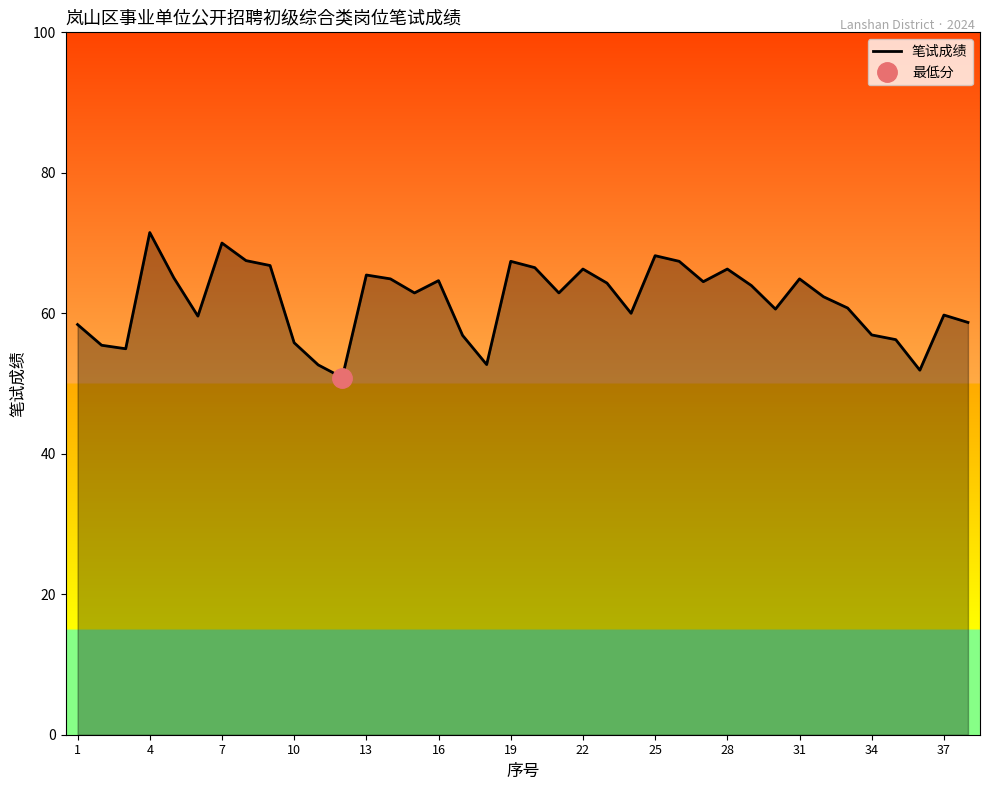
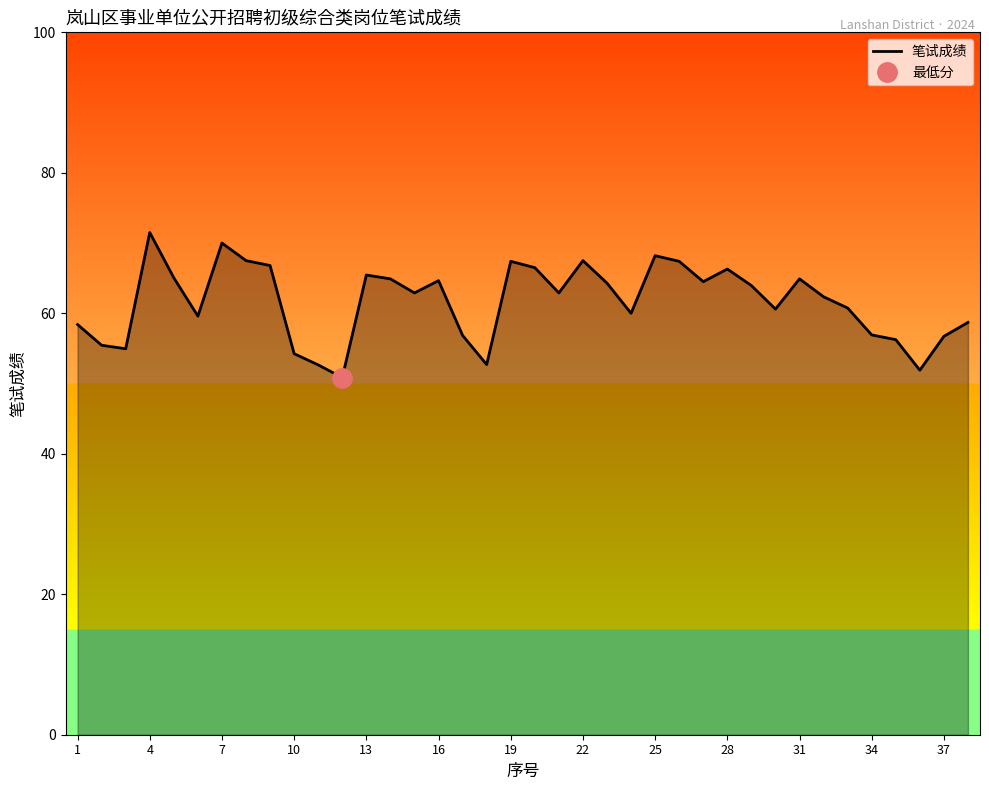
笔试成绩, 10: 56 -> 54
笔试成绩, 22: 66 -> 68
笔试成绩, 37: 60 -> 57
